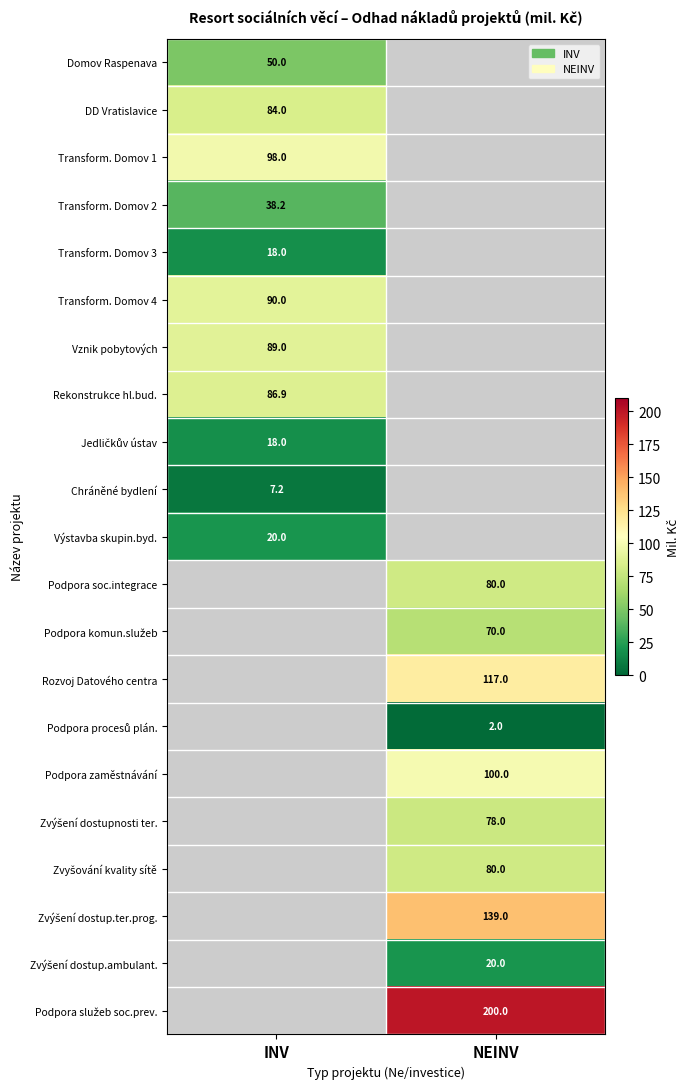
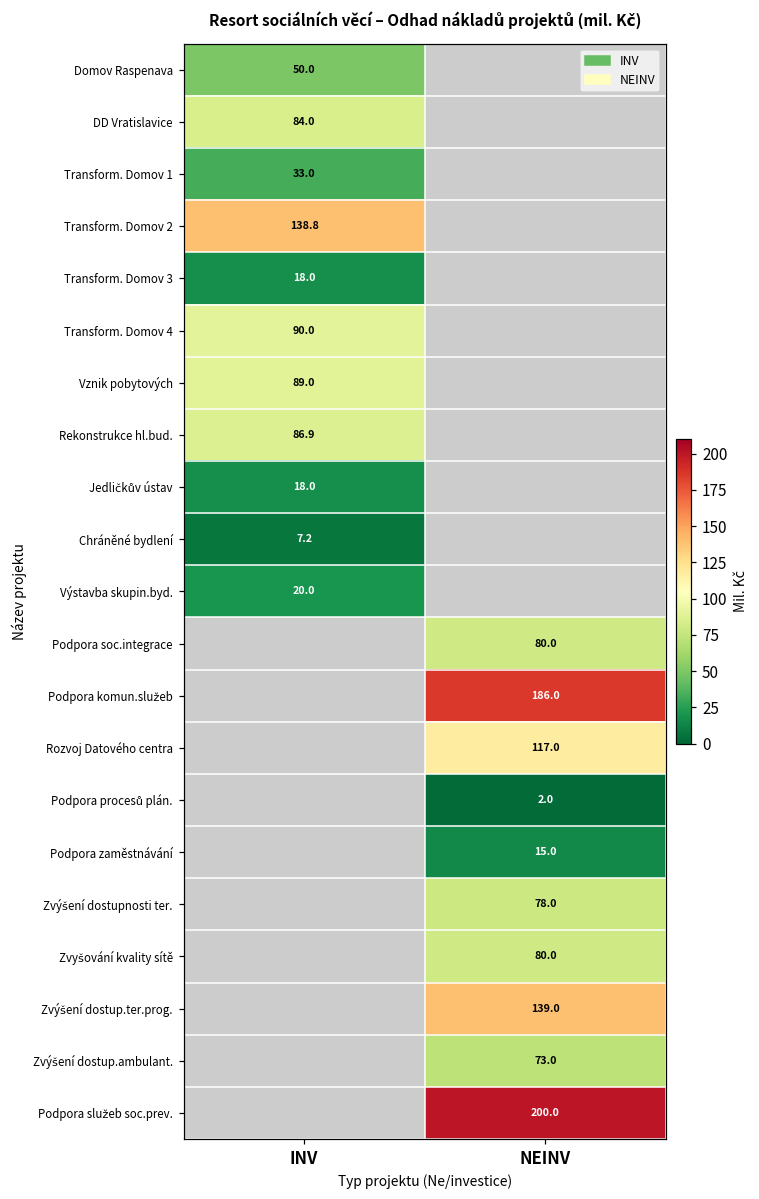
Transform. Domov 1, INV: 98.0 -> 33.0
Transform. Domov 2, INV: 38.2 -> 138.8
Podpora komun.služeb, NEINV: 70.0 -> 186.0
Podpora zaměstnávání, NEINV: 100.0 -> 15.0
Zvýšení dostup.ambulant., NEINV: 20.0 -> 73.0
